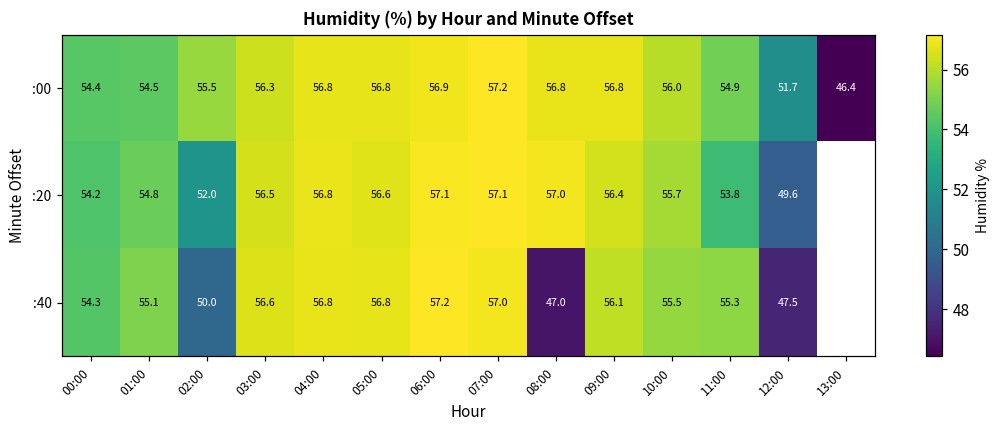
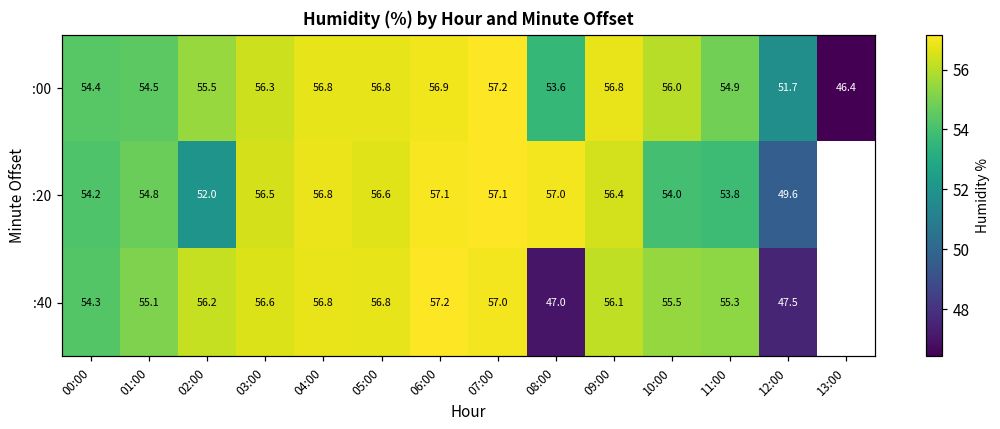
:00, 08:00: 56.8 -> 53.6
:20, 10:00: 55.7 -> 54.0
:40, 02:00: 50.0 -> 56.2
